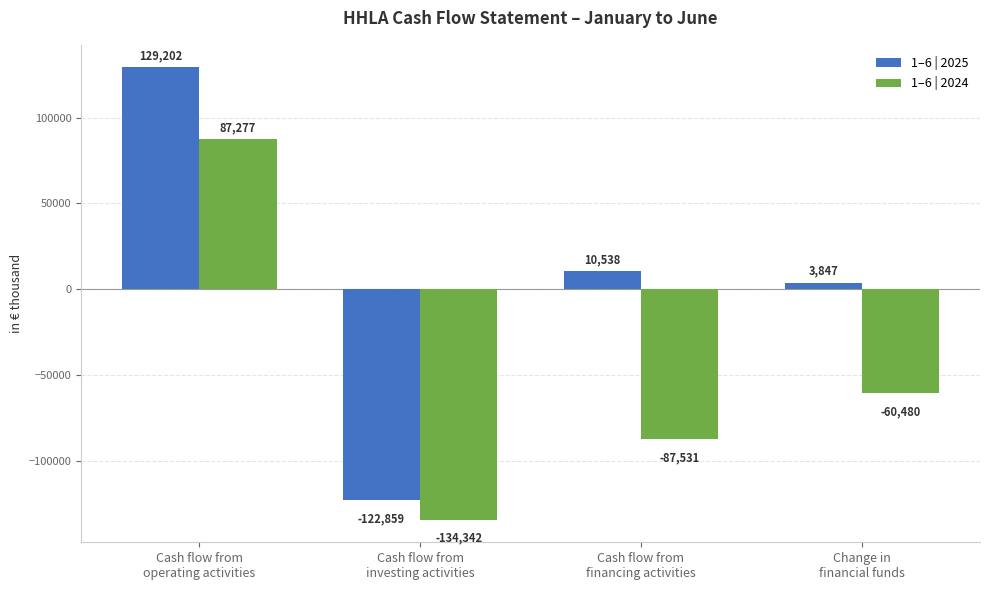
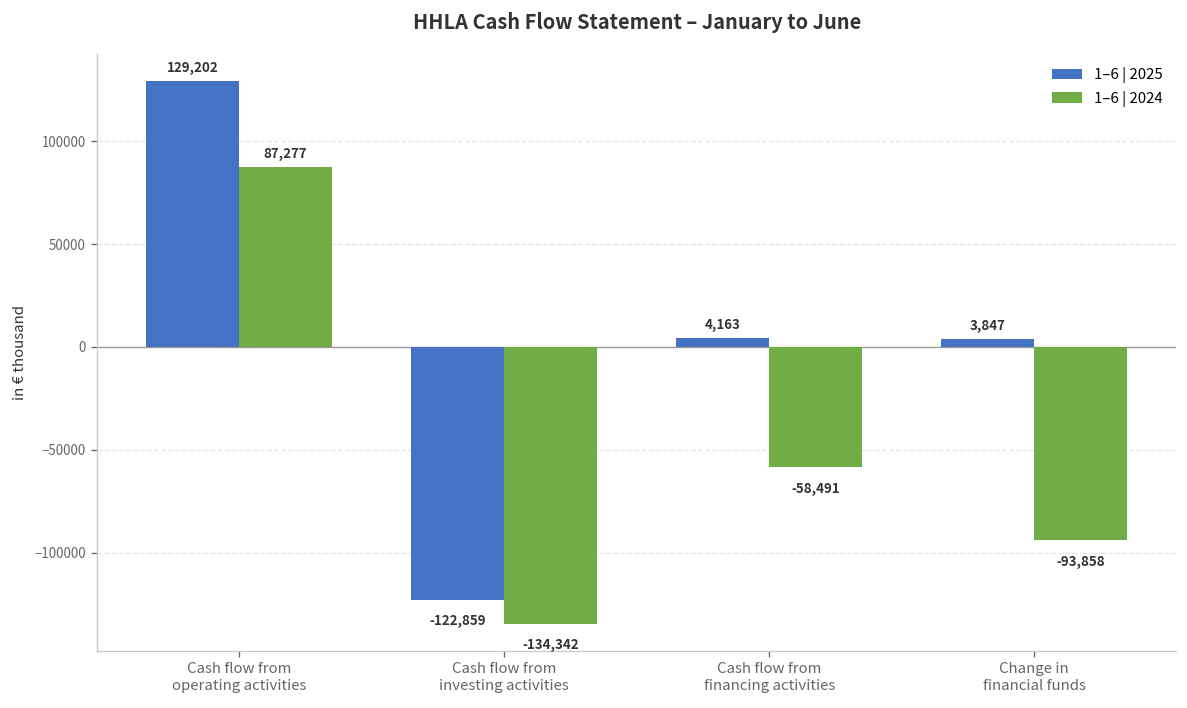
1–6 | 2025, Cash flow from financing activities: 10,538 -> 4,163
1–6 | 2024, Cash flow from financing activities: -87,531 -> -58,491
1–6 | 2024, Change in financial funds: -60,480 -> -93,858
